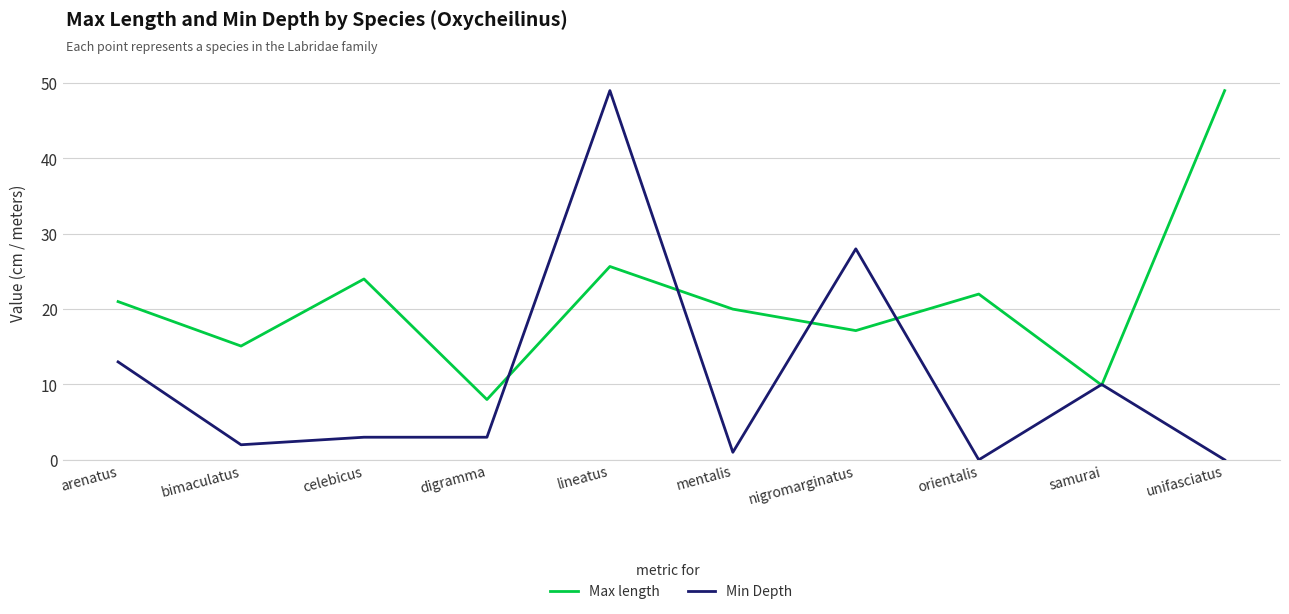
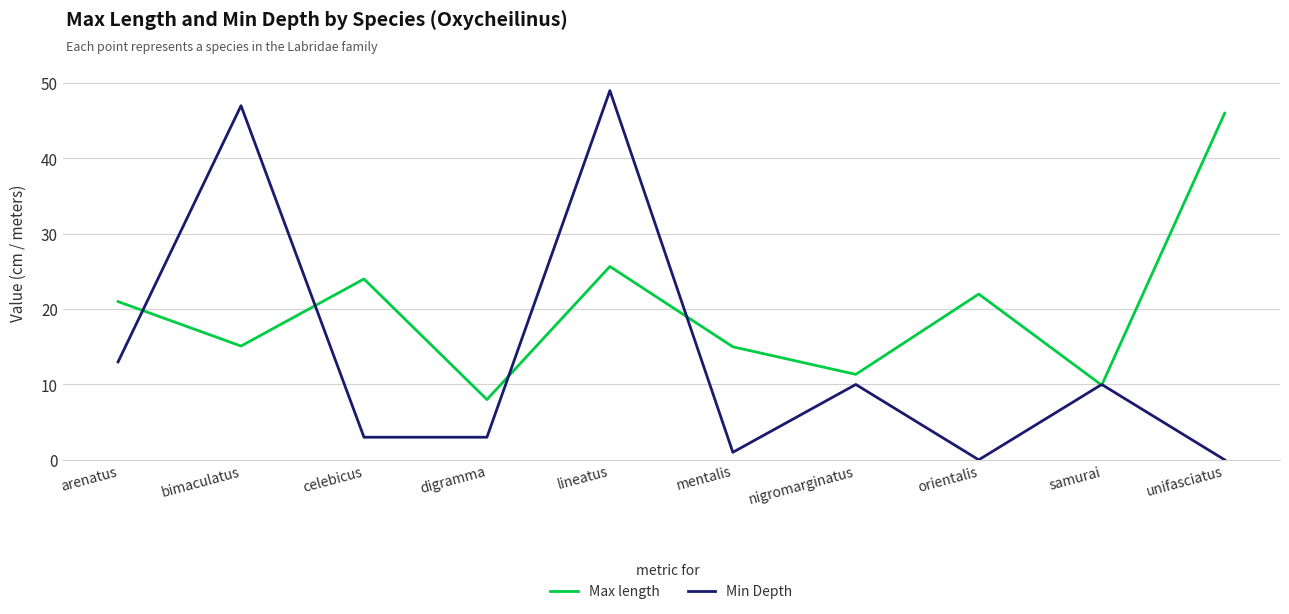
Min Depth, bimaculatus: 2 -> 47
Max length, mentalis: 20 -> 15
Max length, nigromarginatus: 17 -> 11
Min Depth, nigromarginatus: 28 -> 10
Max length, unifasciatus: 49 -> 46
